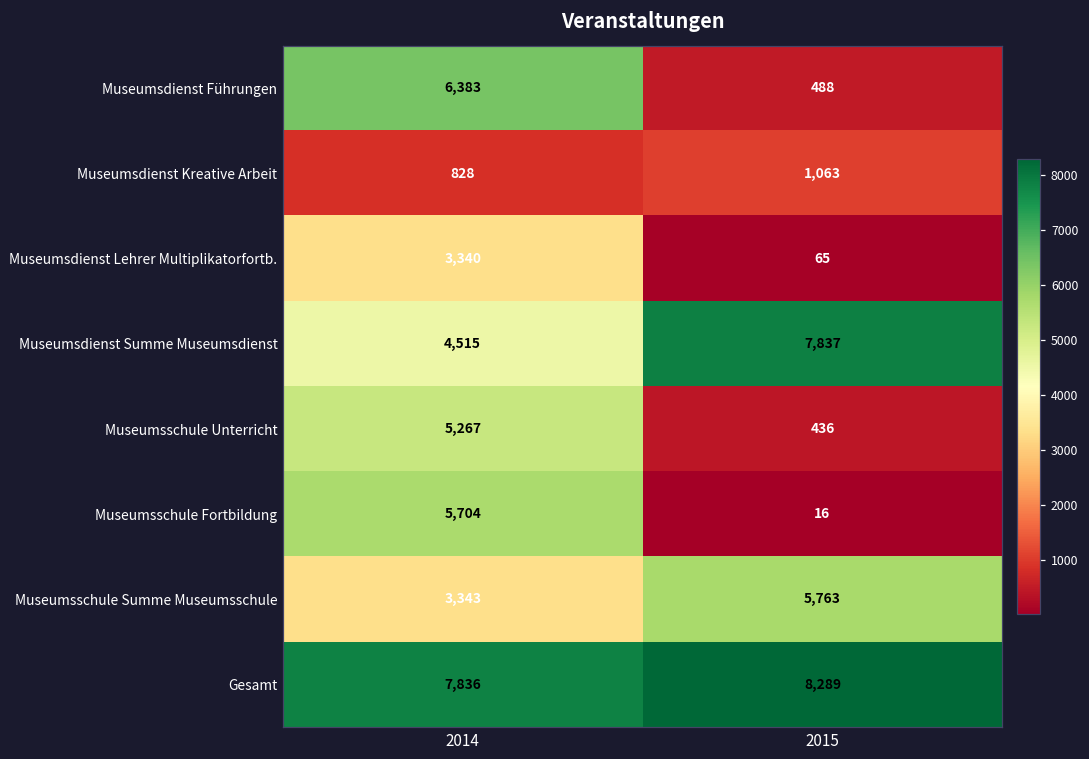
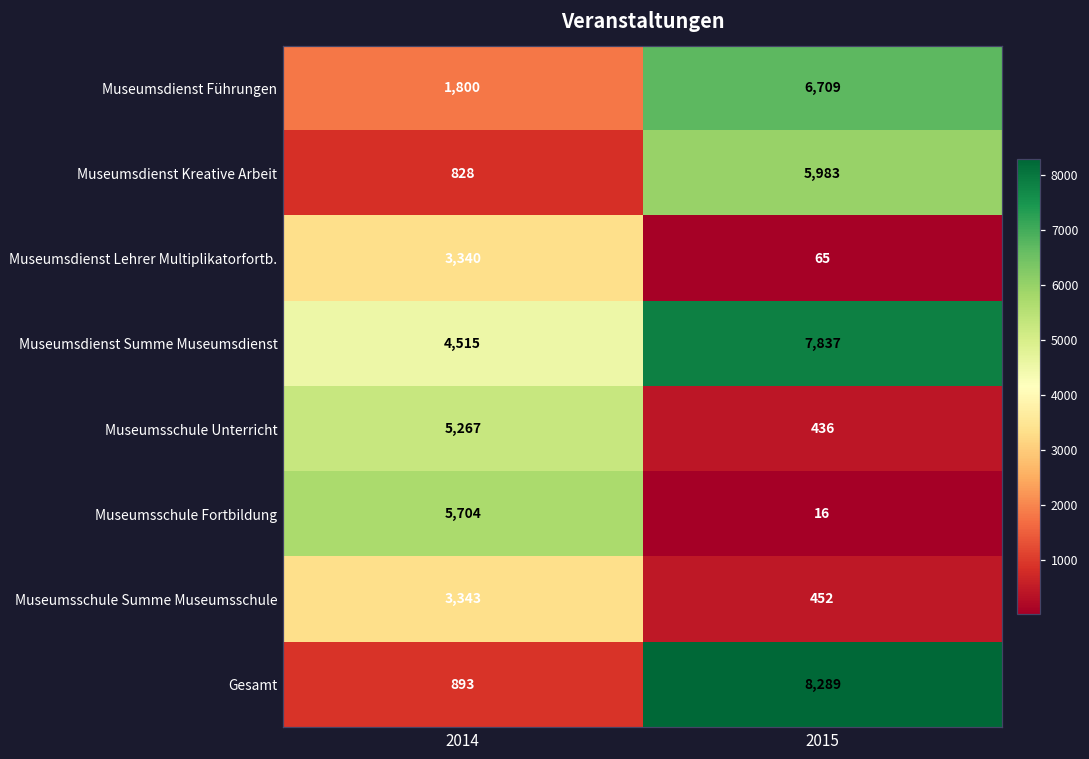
Museumsdienst Führungen, 2014: 6,383 -> 1,800
Museumsdienst Führungen, 2015: 488 -> 6,709
Museumsdienst Kreative Arbeit, 2015: 1,063 -> 5,983
Museumsschule Summe Museumsschule, 2015: 5,763 -> 452
Gesamt, 2014: 7,836 -> 893
